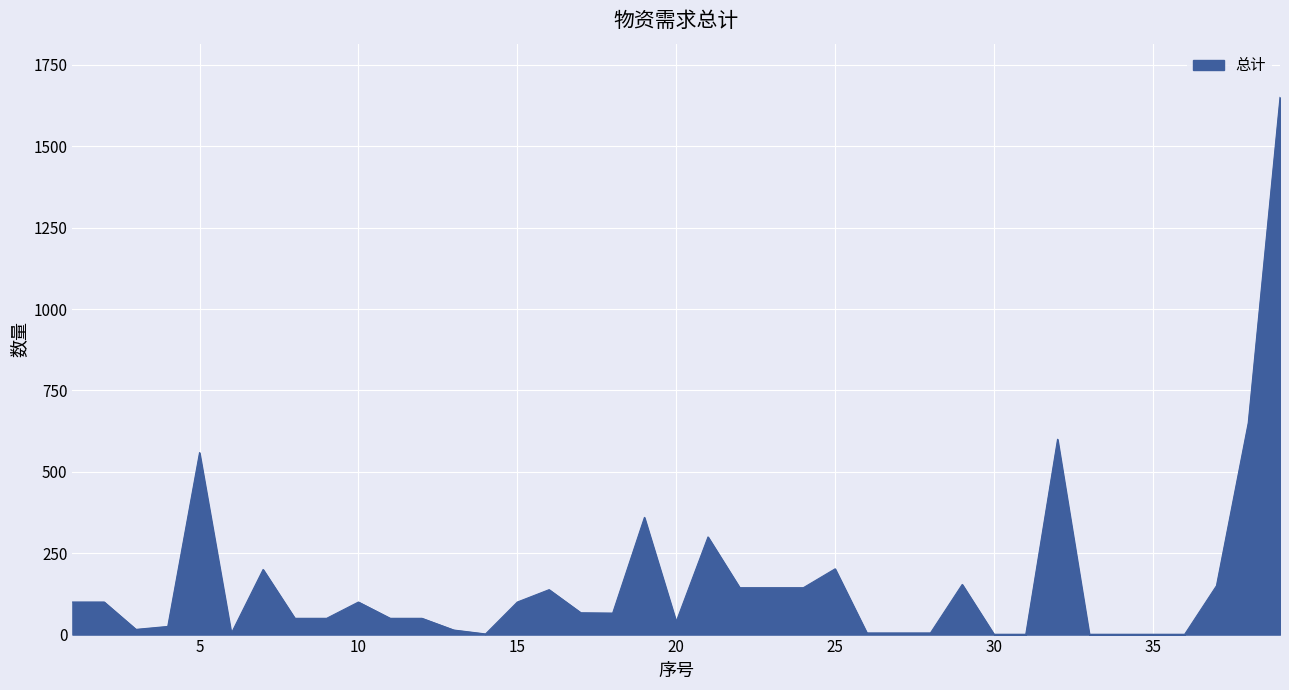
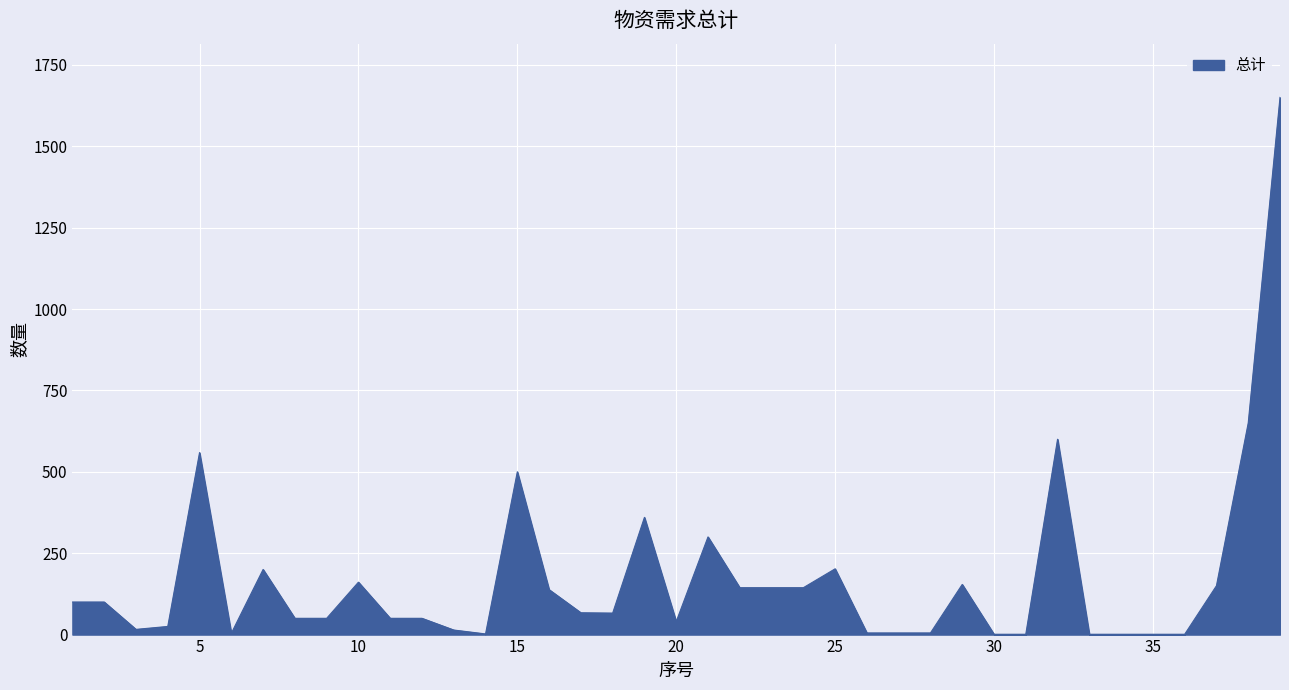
10: 100 -> 160
15: 100 -> 500
